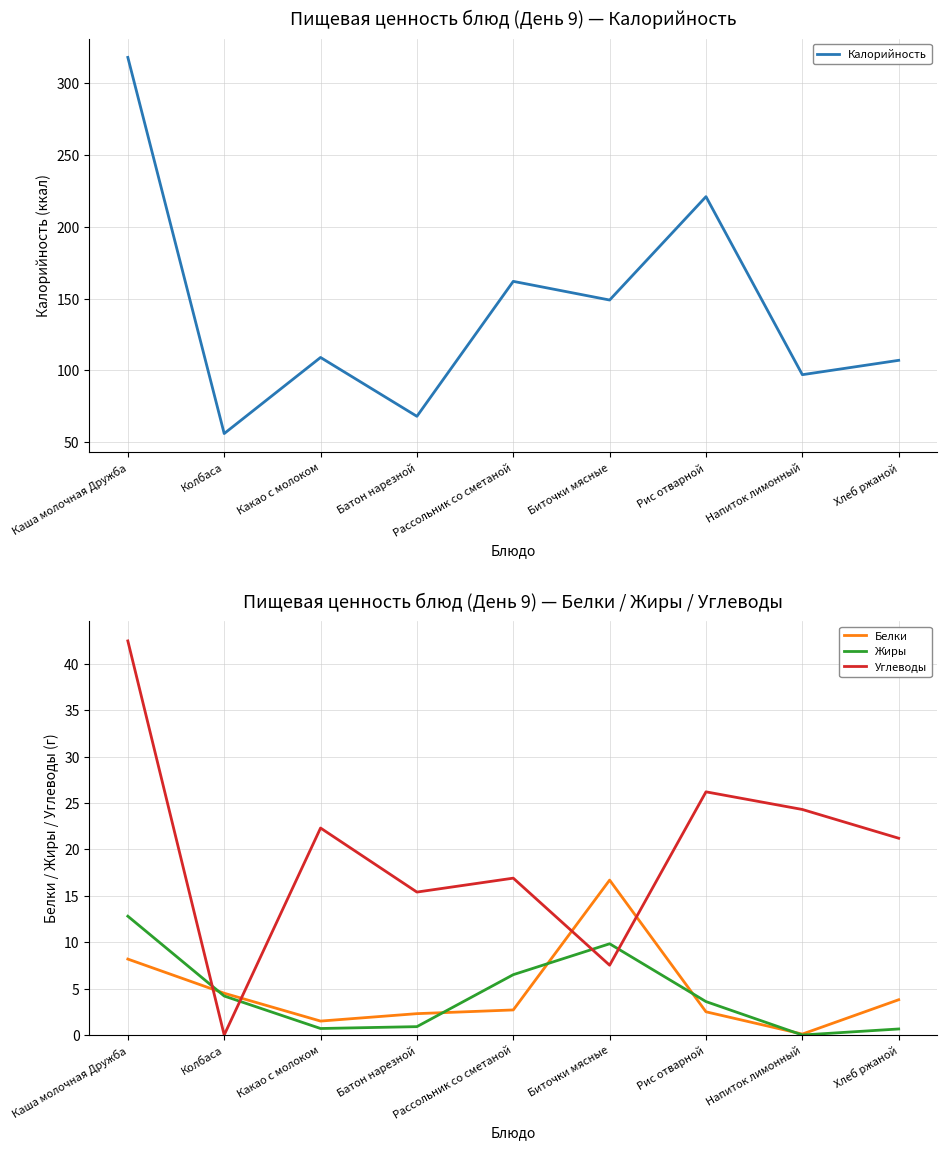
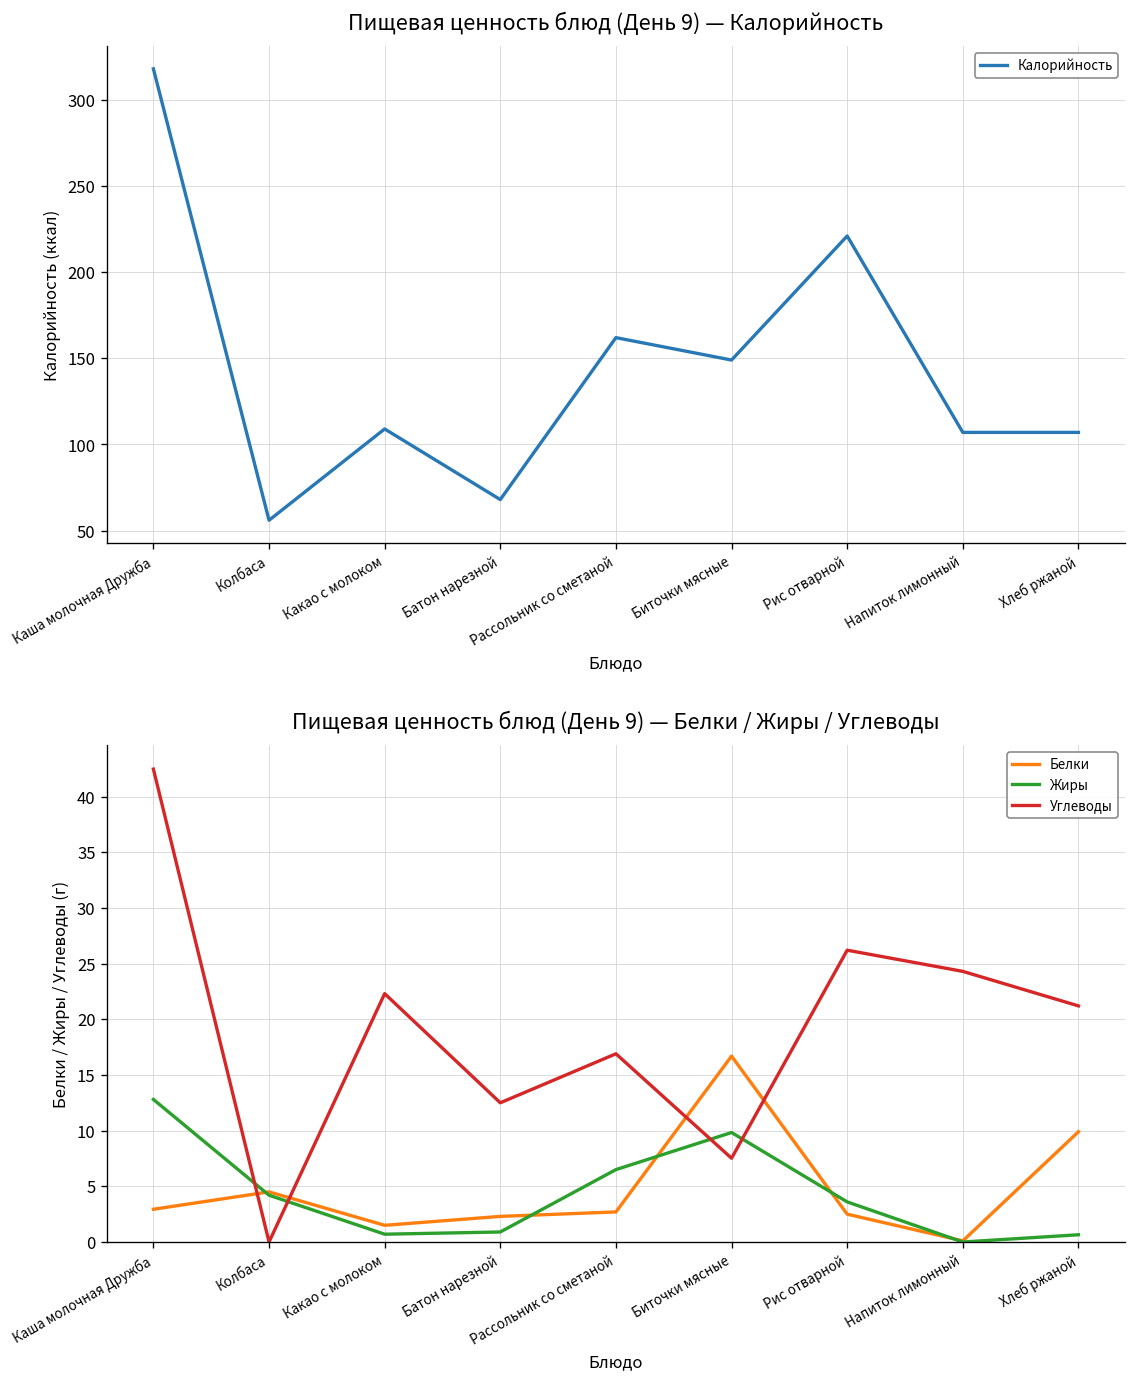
Пищевая ценность блюд (День 9) — Калорийность, Напиток лимонный: 97 -> 107
Пищевая ценность блюд (День 9) — Белки / Жиры / Углеводы, Белки, Каша молочная Дружба: 8 -> 3
Пищевая ценность блюд (День 9) — Белки / Жиры / Углеводы, Углеводы, Батон нарезной: 15 -> 13
Пищевая ценность блюд (День 9) — Белки / Жиры / Углеводы, Белки, Хлеб ржаной: 4 -> 10
